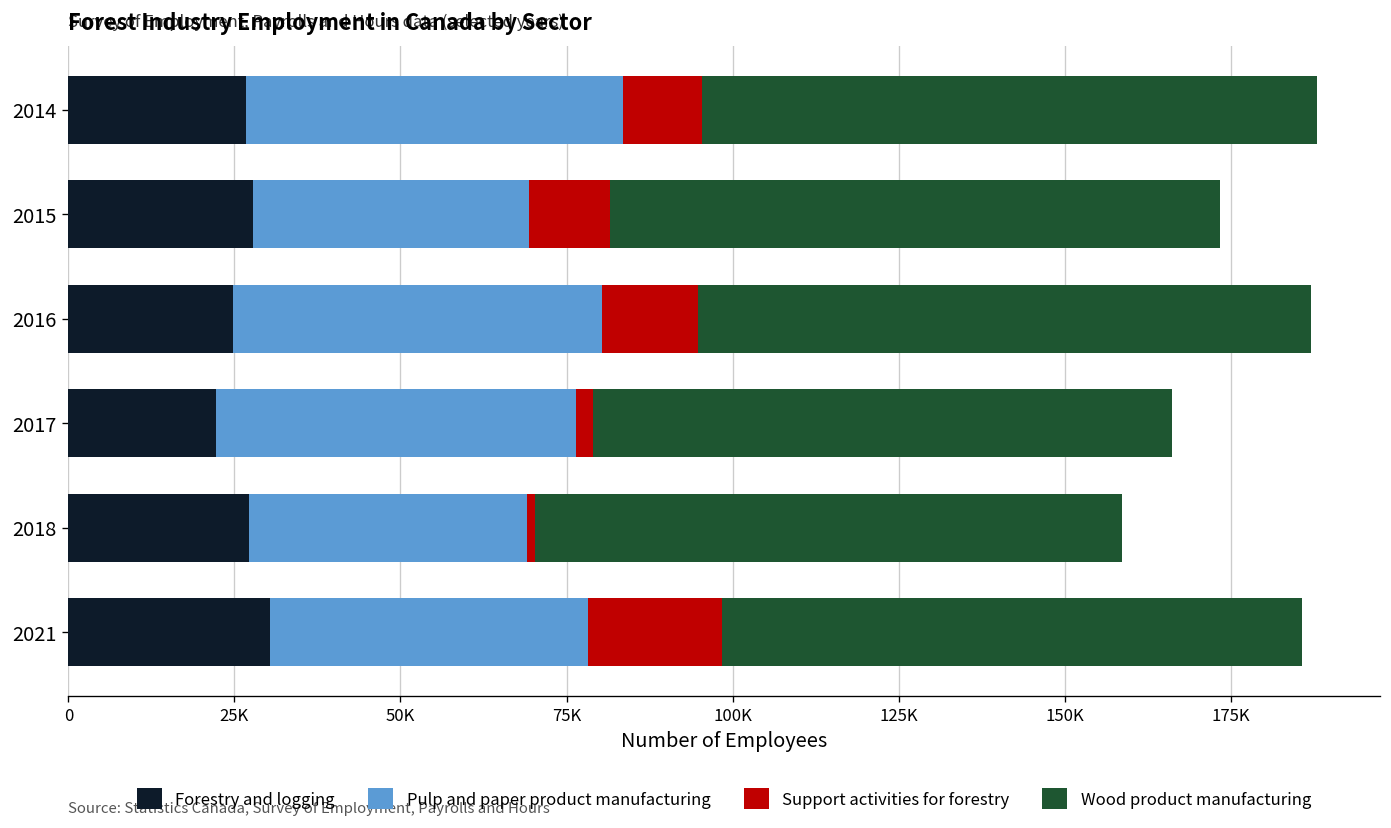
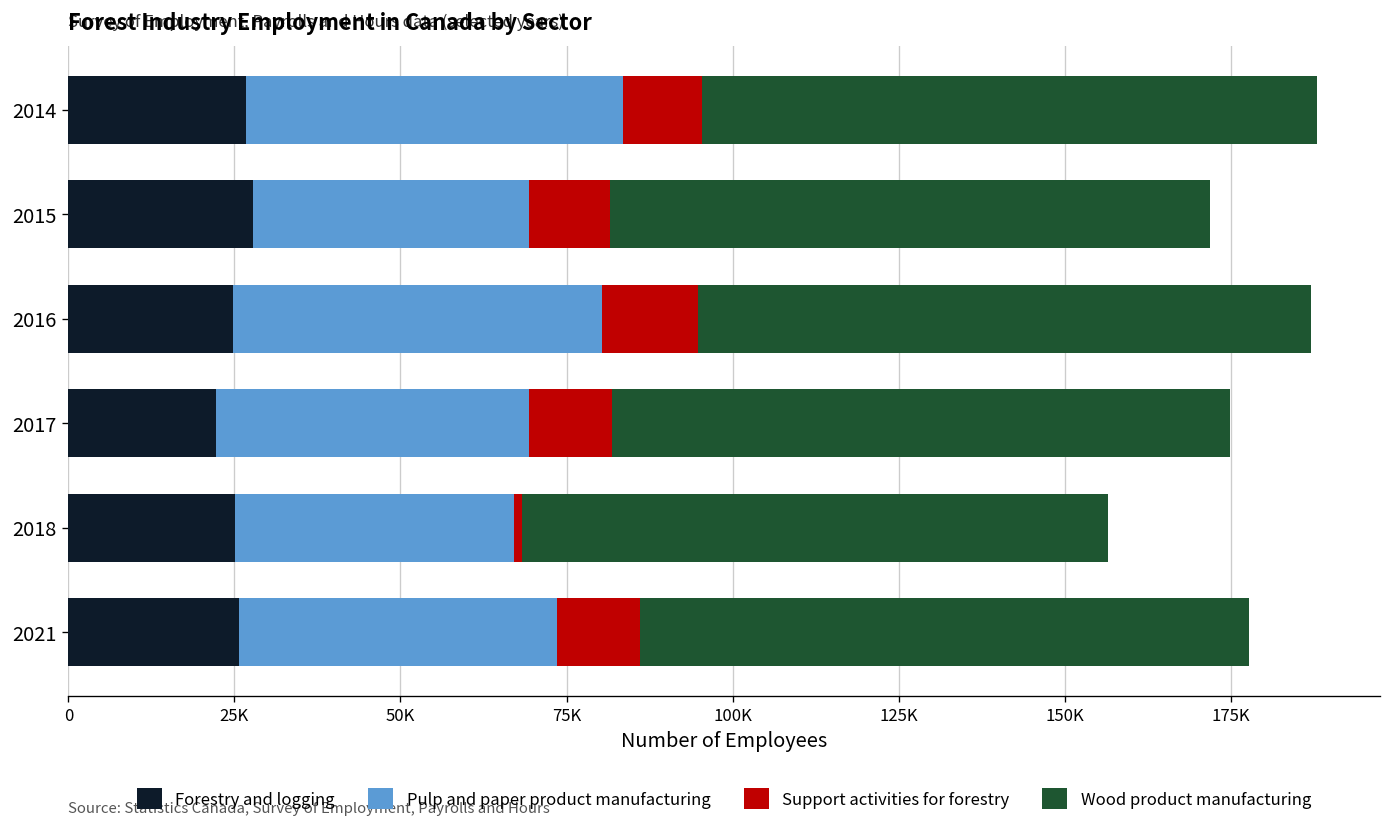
Wood product manufacturing, 2015: 92000 -> 90000
Pulp and paper product manufacturing, 2017: 54000 -> 47000
Support activities for forestry, 2017: 3000 -> 13000
Wood product manufacturing, 2017: 87000 -> 93000
Forestry and logging, 2018: 27000 -> 25000
Forestry and logging, 2021: 30000 -> 26000
Support activities for forestry, 2021: 20000 -> 13000
Wood product manufacturing, 2021: 87000 -> 92000
